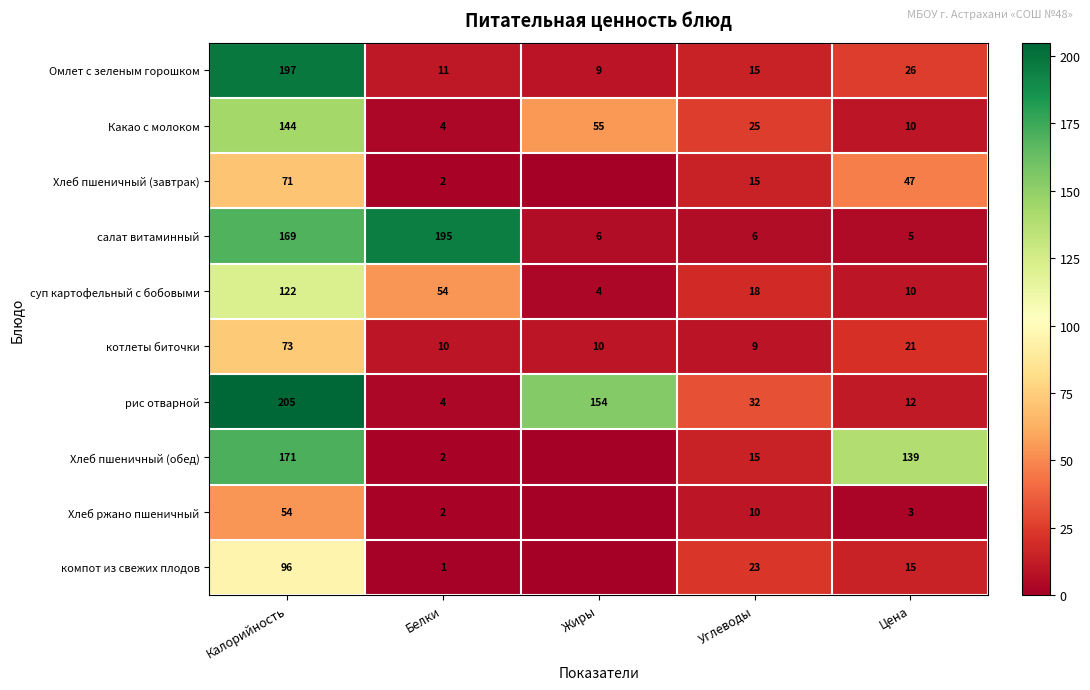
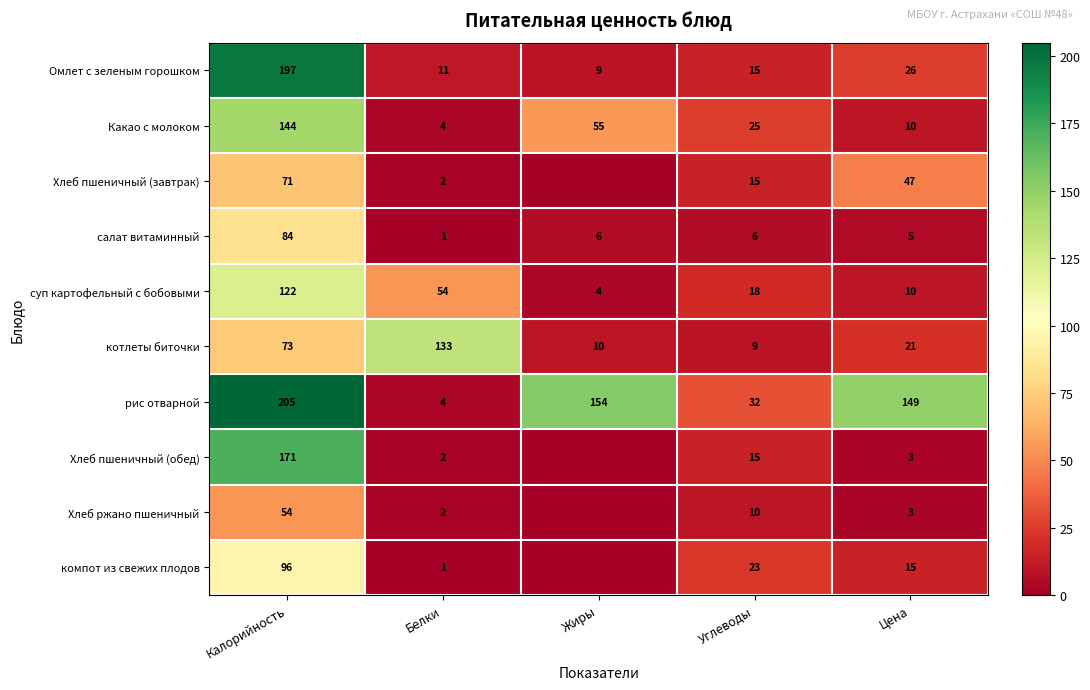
салат витаминный, Калорийность: 169 -> 84
салат витаминный, Белки: 195 -> 1
котлеты биточки, Белки: 10 -> 133
рис отварной, Цена: 12 -> 149
Хлеб пшеничный (обед), Цена: 139 -> 3
